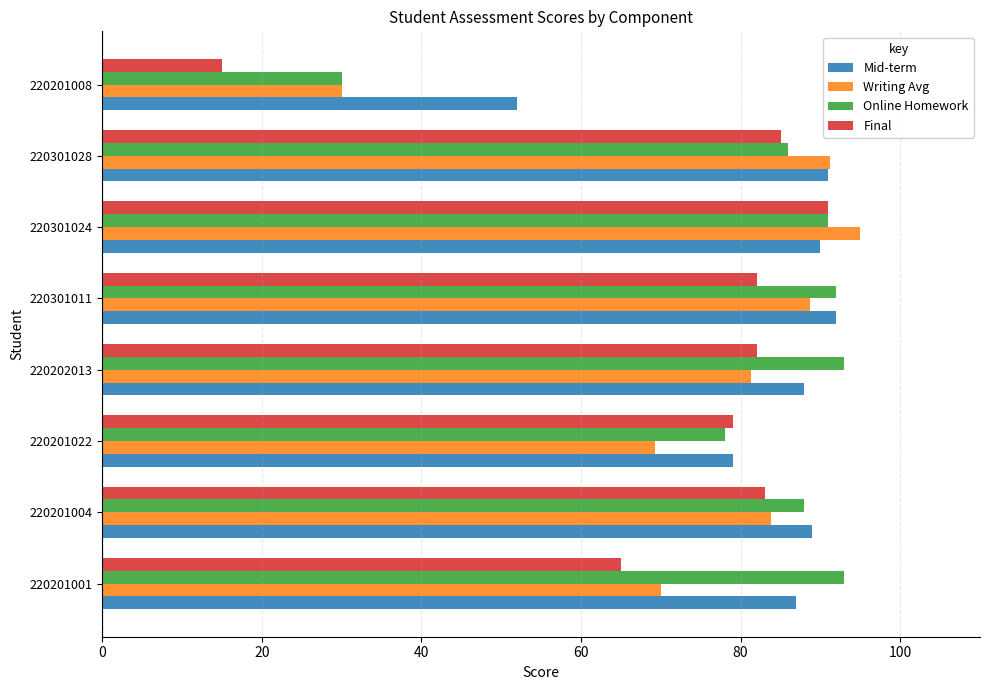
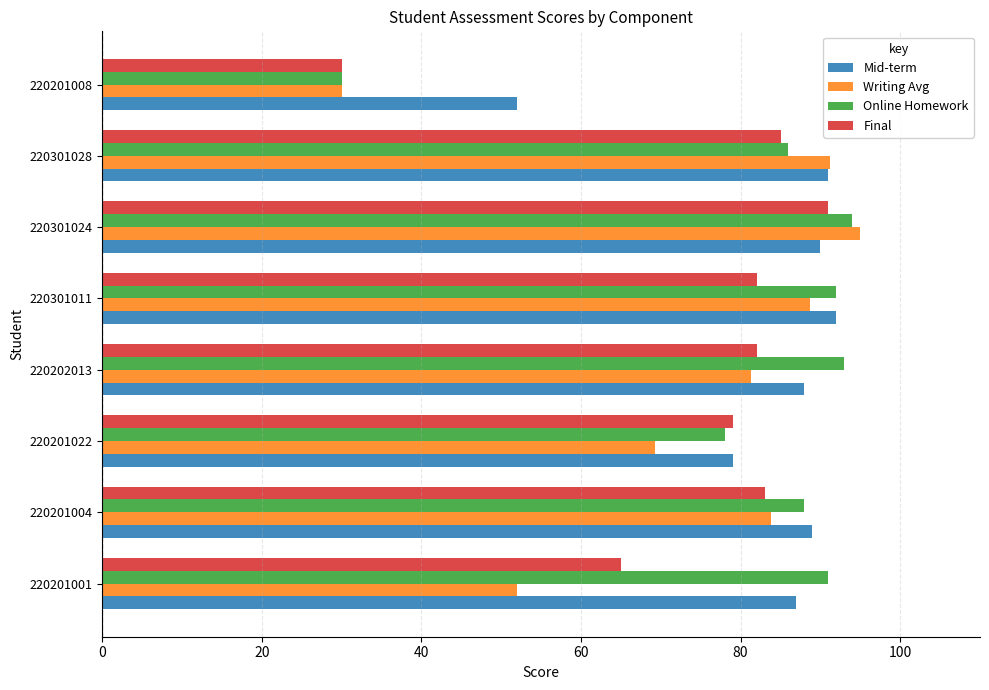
Final, 220201008: 15 -> 30
Online Homework, 220301024: 91 -> 94
Online Homework, 220201001: 93 -> 91
Writing Avg, 220201001: 70 -> 52
